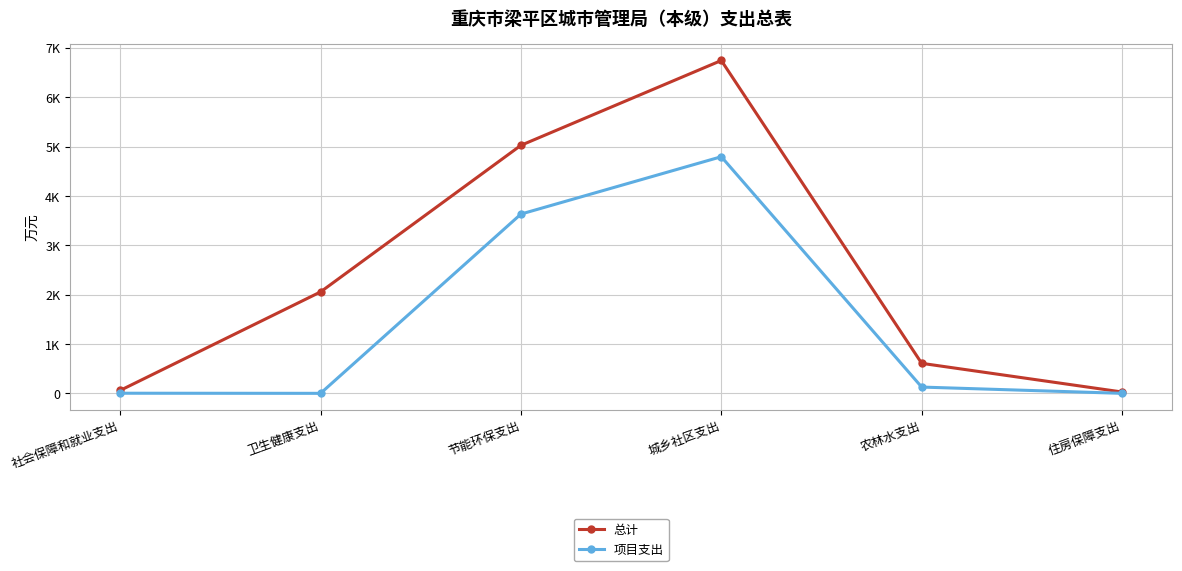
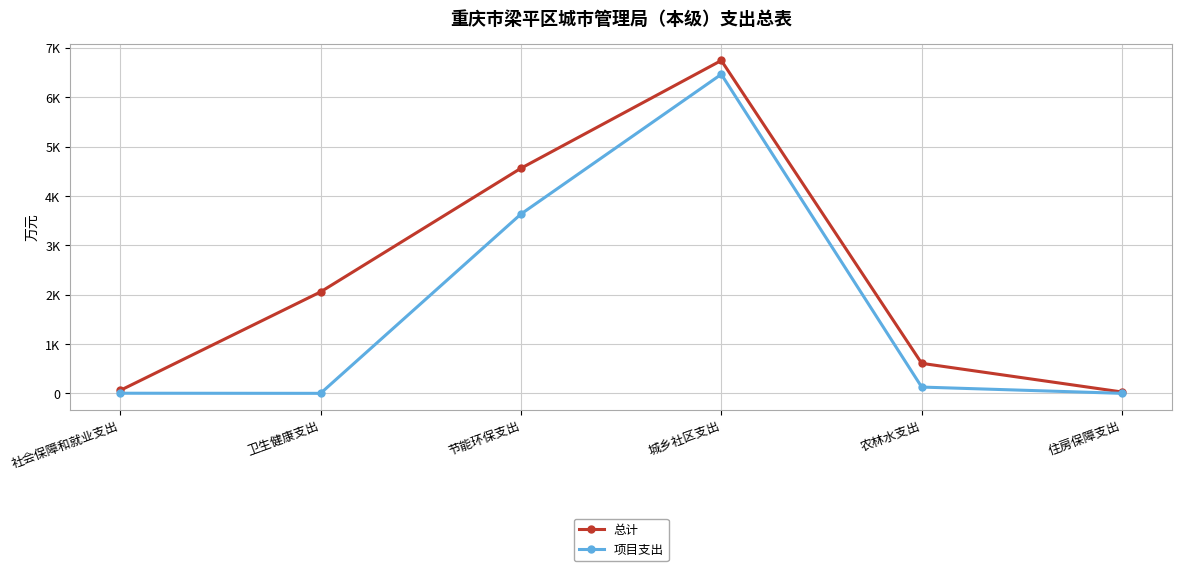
总计, 节能环保支出: 5000 -> 4600
项目支出, 城乡社区支出: 4800 -> 6500
